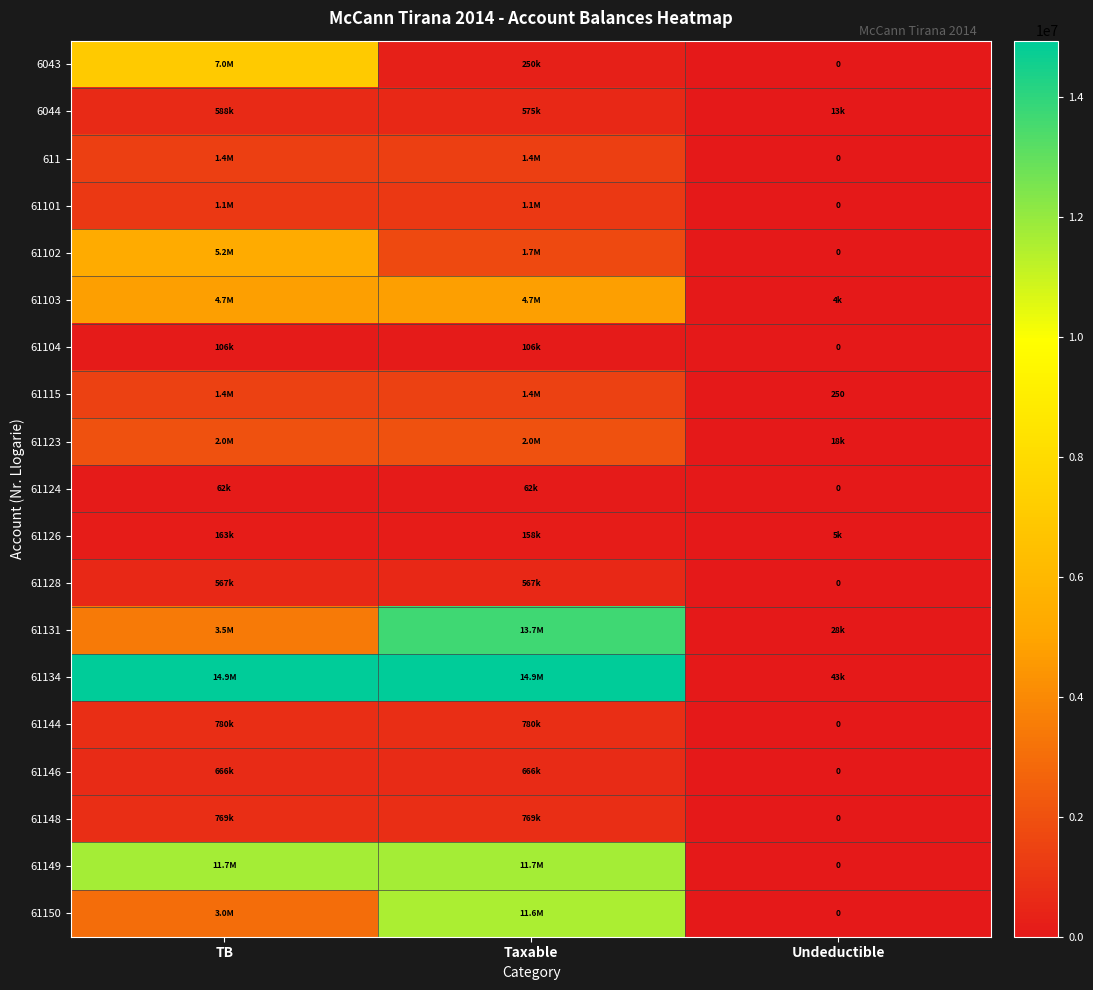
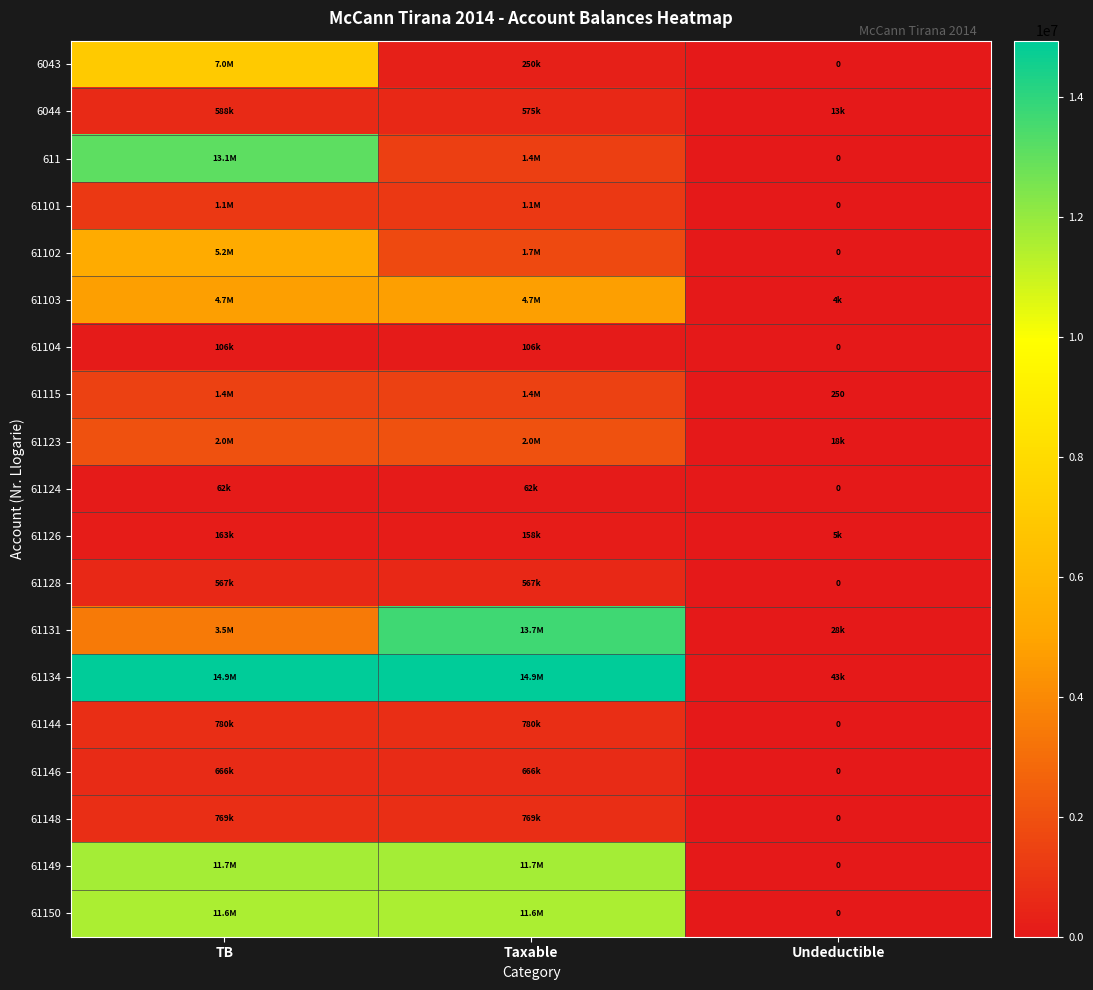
611, TB: 1.4M -> 13.1M
61150, TB: 3.0M -> 11.6M
